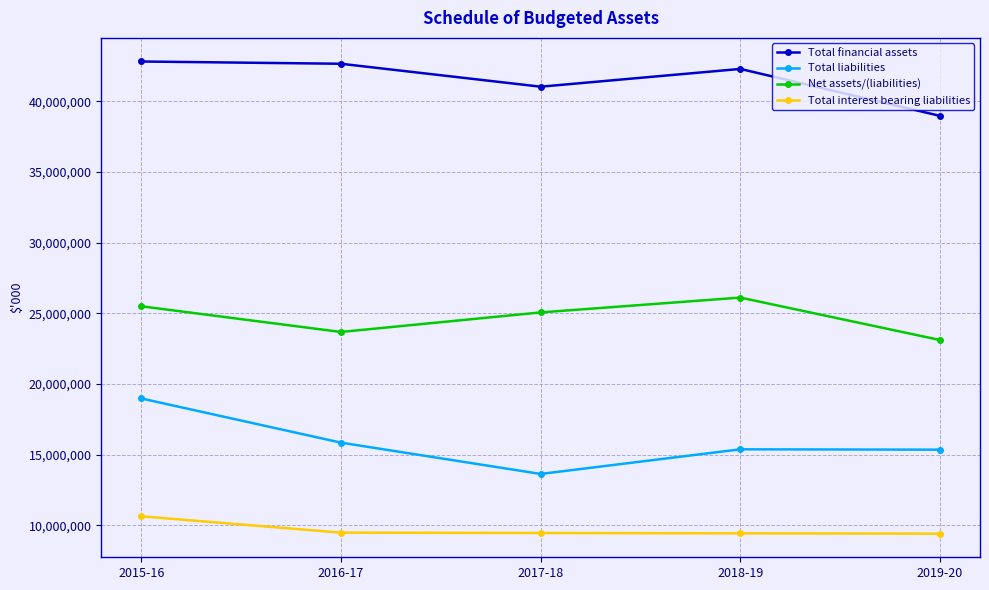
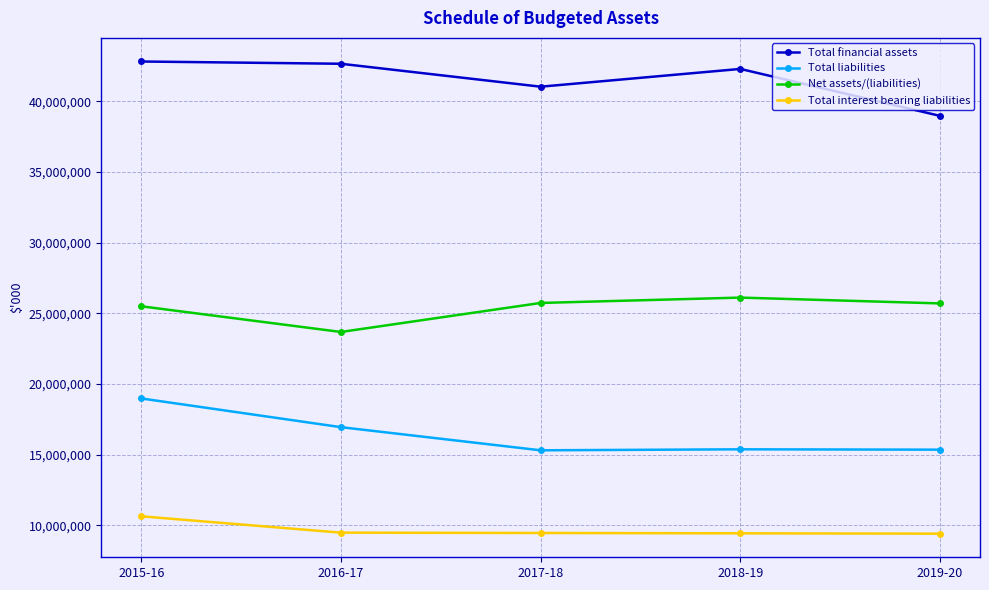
Total liabilities, 2016-17: 15,800,000 -> 16,900,000
Total liabilities, 2017-18: 13,600,000 -> 15,300,000
Net assets/(liabilities), 2017-18: 25,100,000 -> 25,700,000
Net assets/(liabilities), 2019-20: 23,100,000 -> 25,700,000
